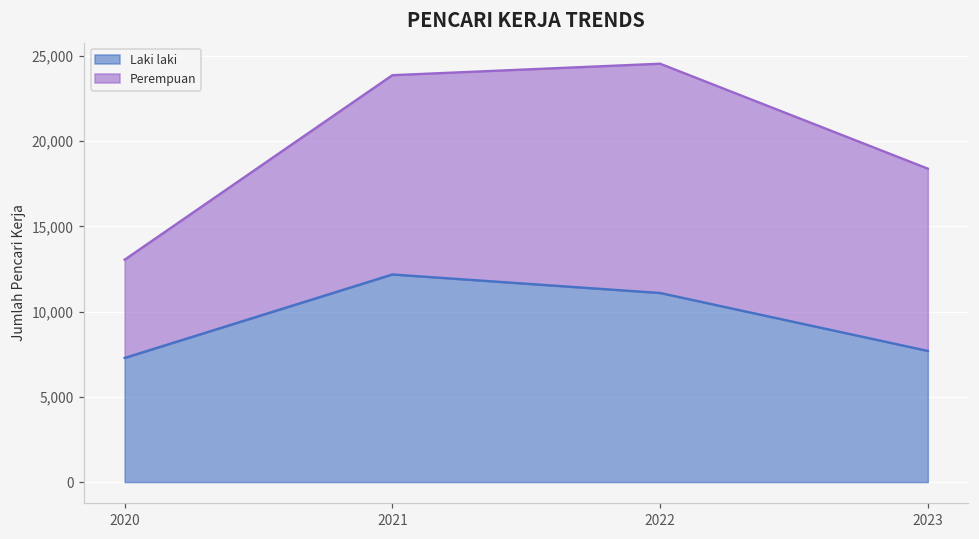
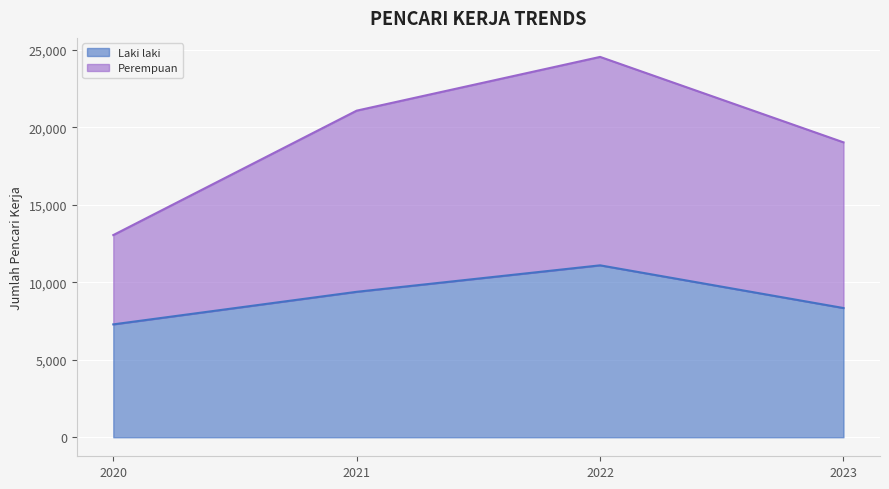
Laki laki, 2021: 12,200 -> 9,400
Laki laki, 2023: 7,700 -> 8,300
